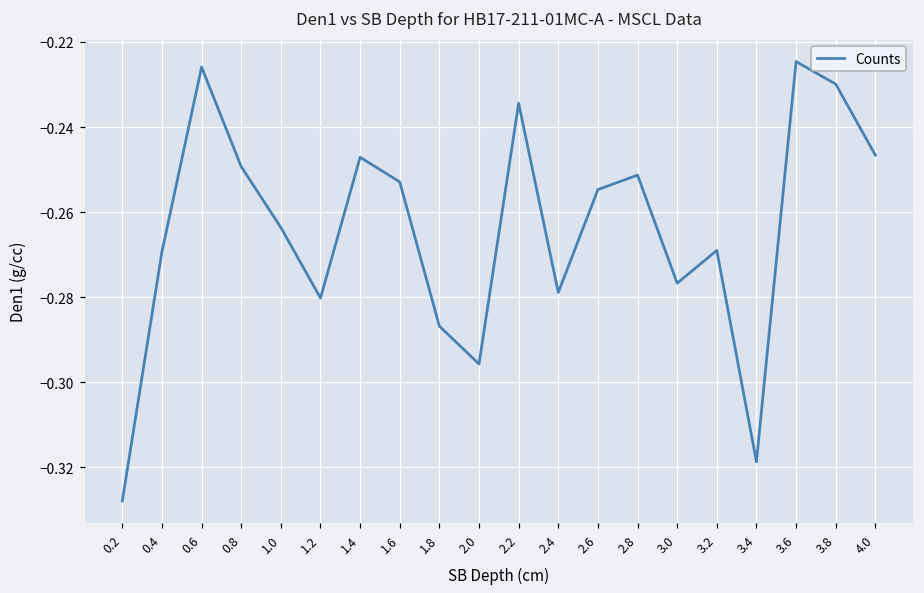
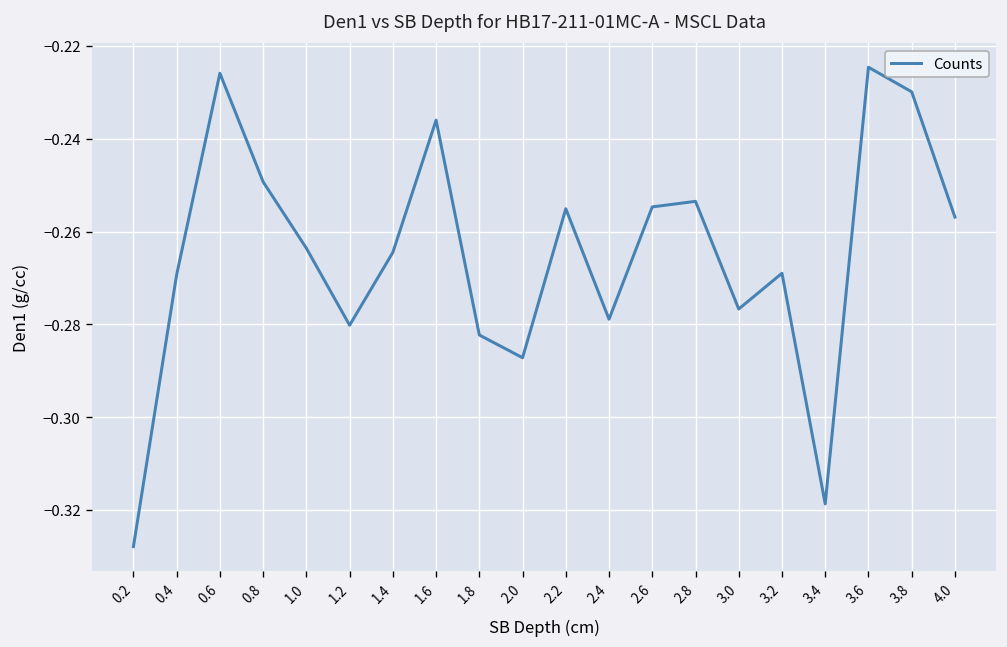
1.4: -0.247 -> -0.265
1.6: -0.253 -> -0.236
1.8: -0.287 -> -0.282
2.0: -0.296 -> -0.287
2.2: -0.234 -> -0.255
2.8: -0.251 -> -0.254
4.0: -0.247 -> -0.257
